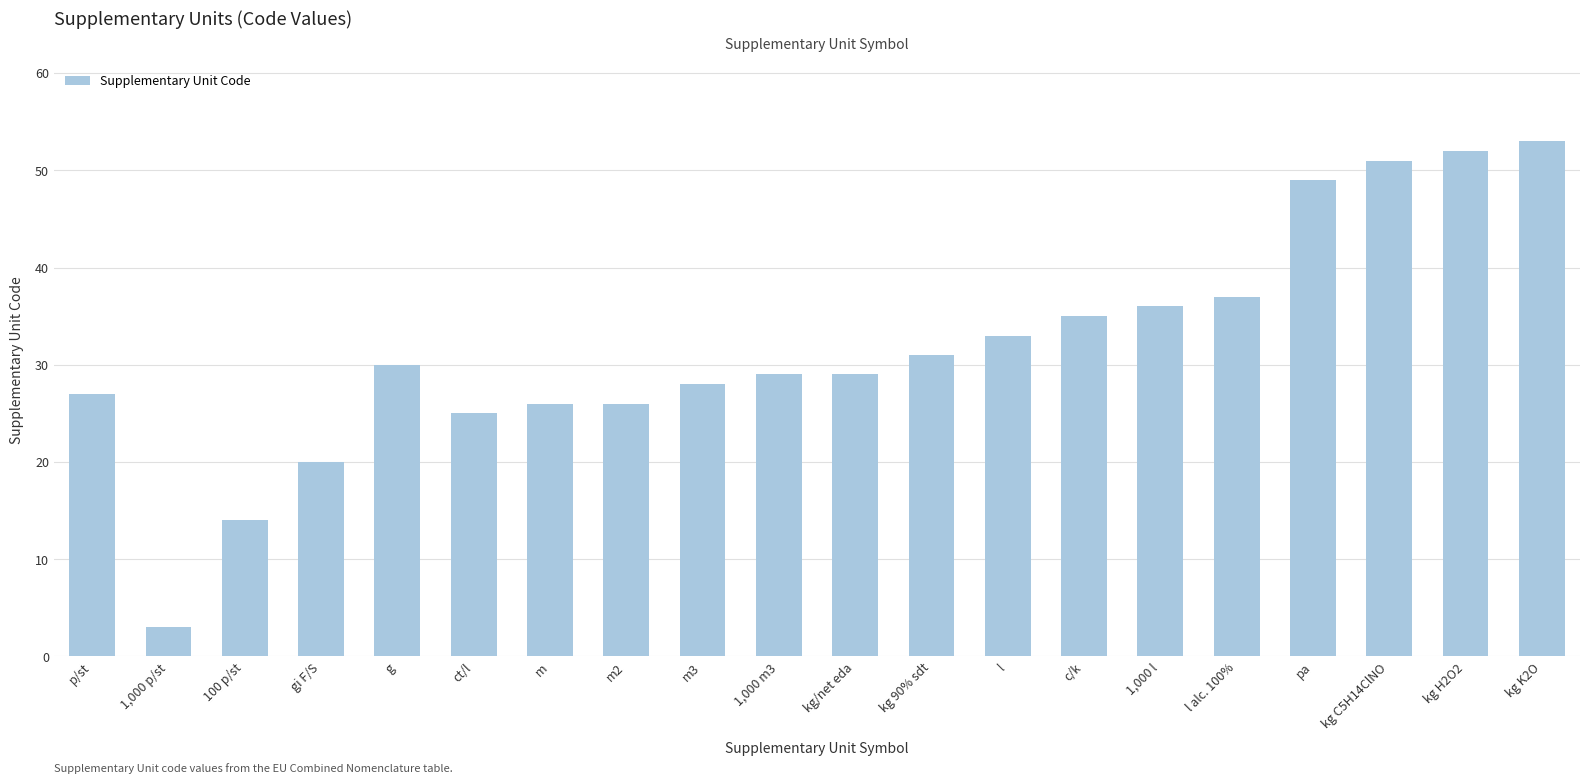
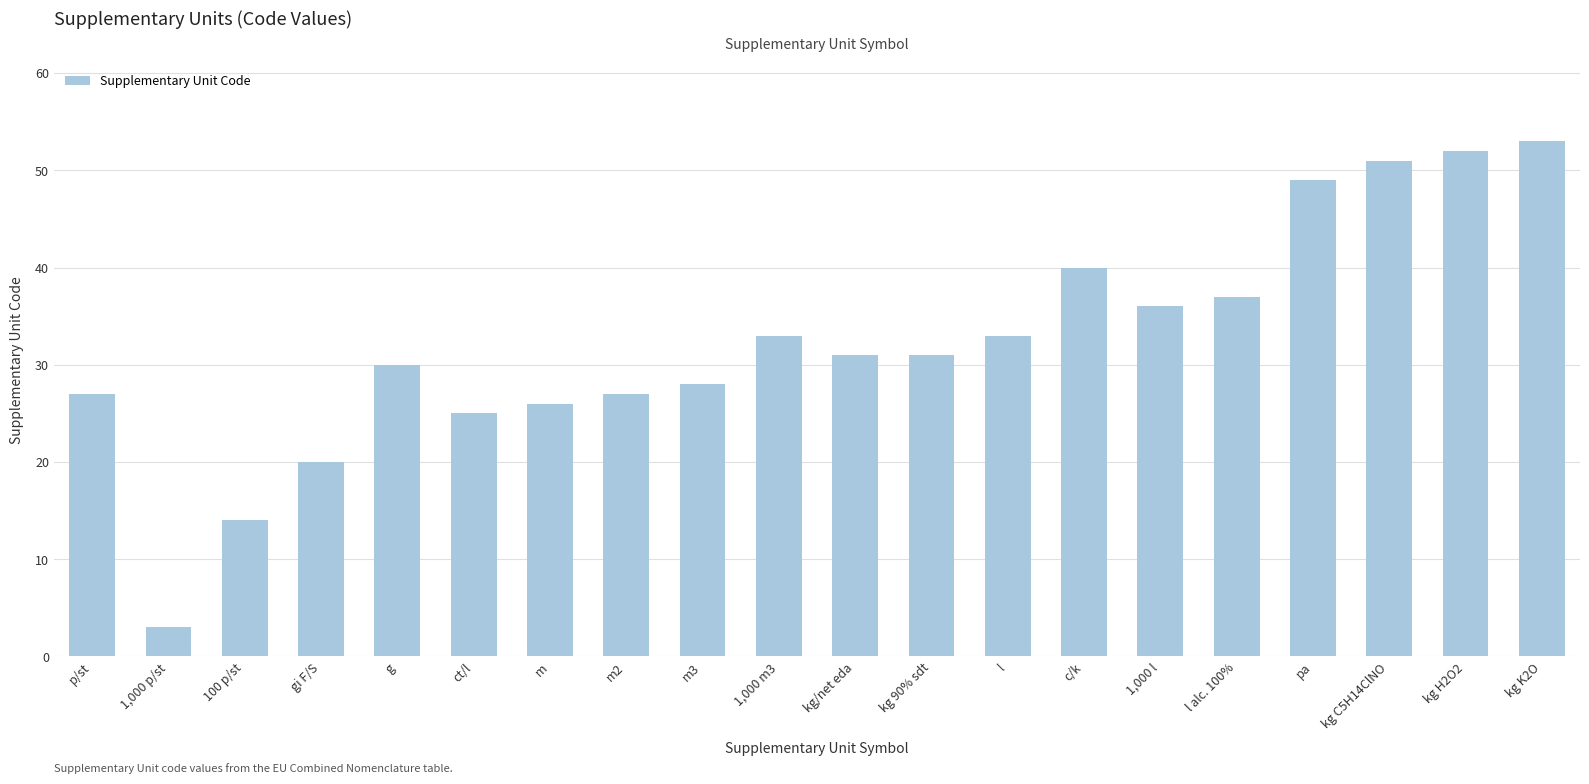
m2: 26 -> 27
1,000 m3: 29 -> 33
kg/net eda: 29 -> 31
c/k: 35 -> 40
